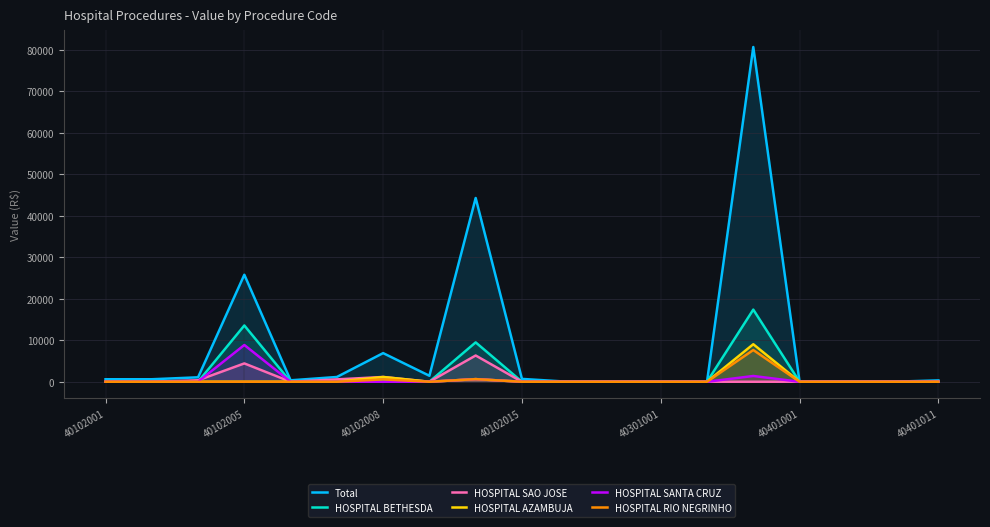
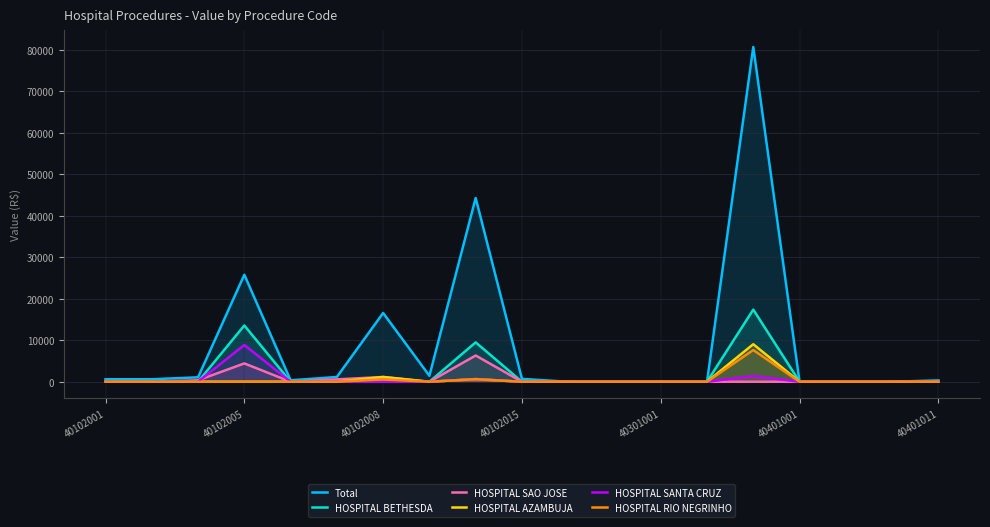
Total, 40102008: 7000 -> 17000
